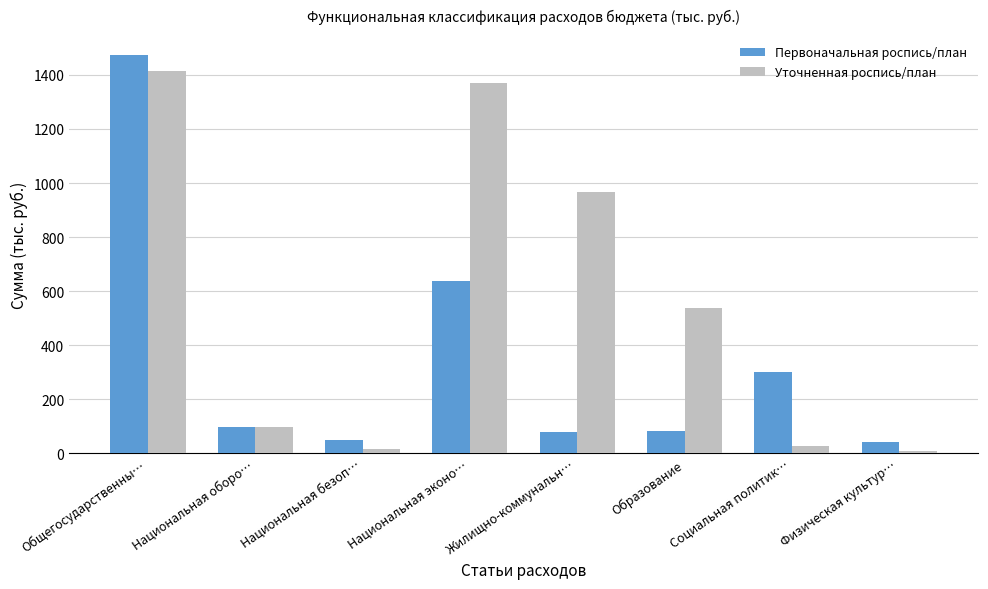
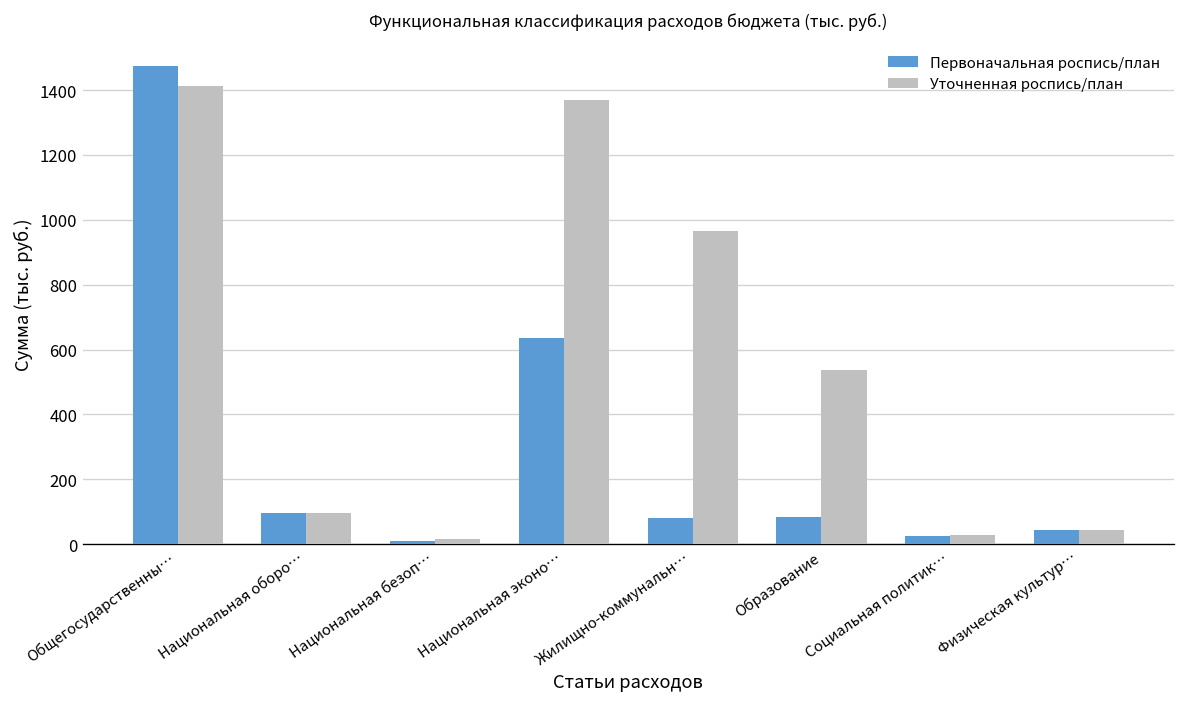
Первоначальная роспись/план, Национальная безоп…: 50 -> 10
Первоначальная роспись/план, Социальная политик…: 300 -> 20
Уточненная роспись/план, Физическая культур…: 10 -> 40
